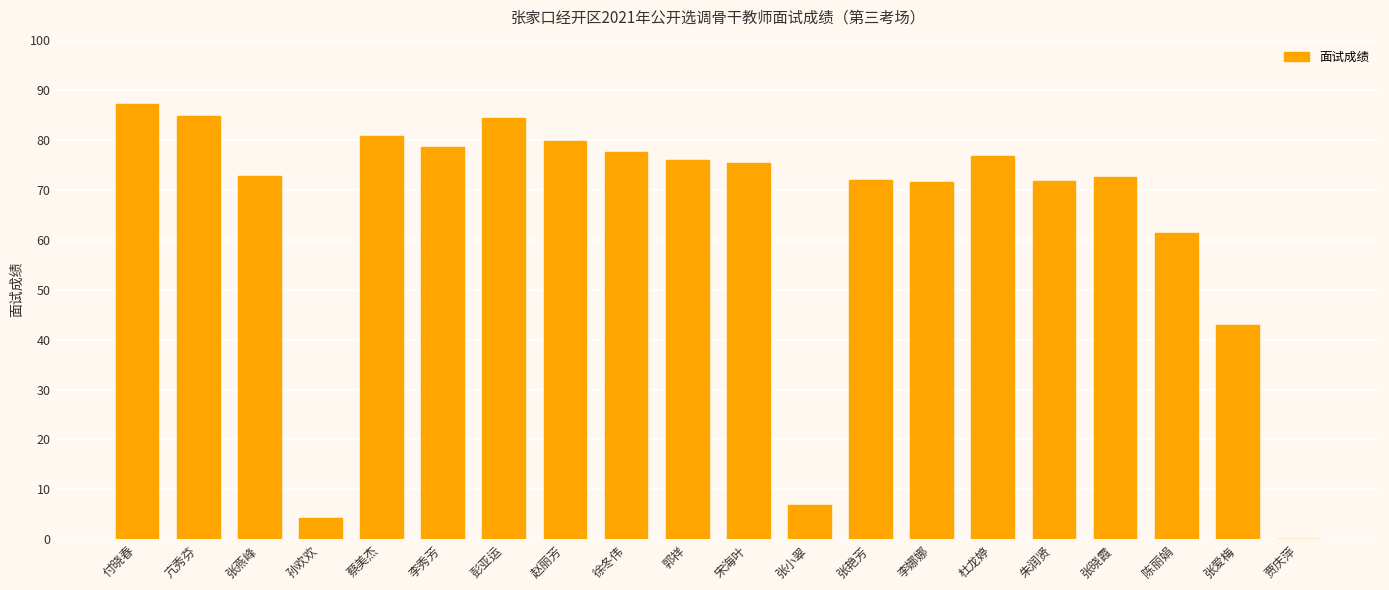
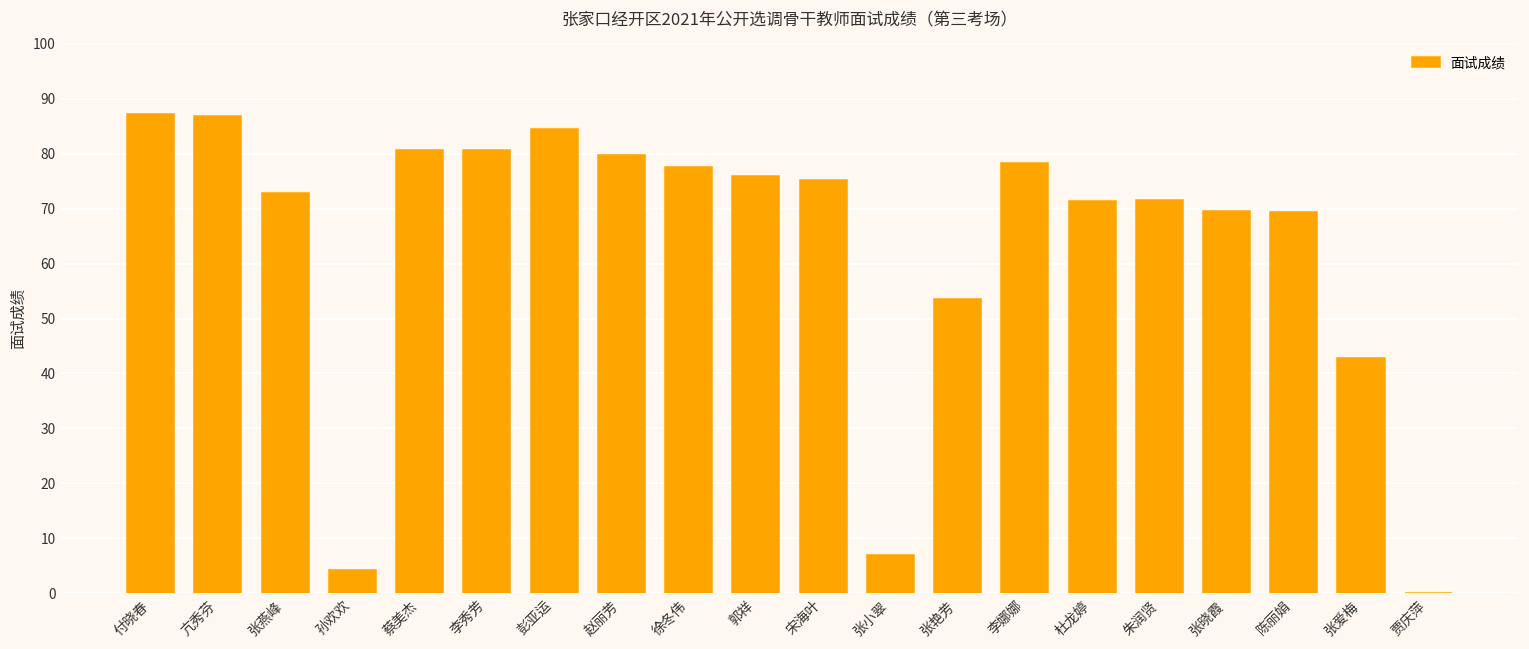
亢秀芬: 85 -> 87
李秀芳: 79 -> 81
张艳芳: 72 -> 54
李娜娜: 72 -> 78
杜龙婷: 77 -> 71
张晓霞: 72 -> 70
陈丽娟: 61 -> 69
